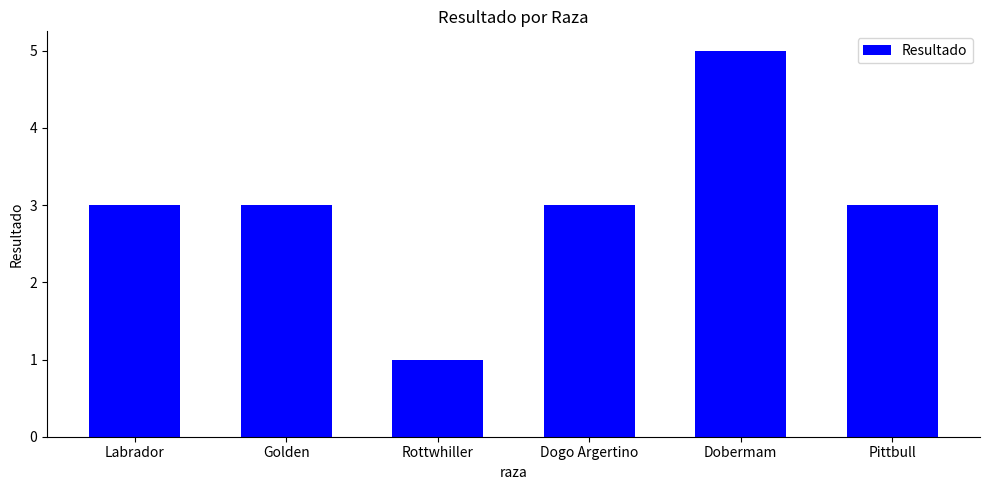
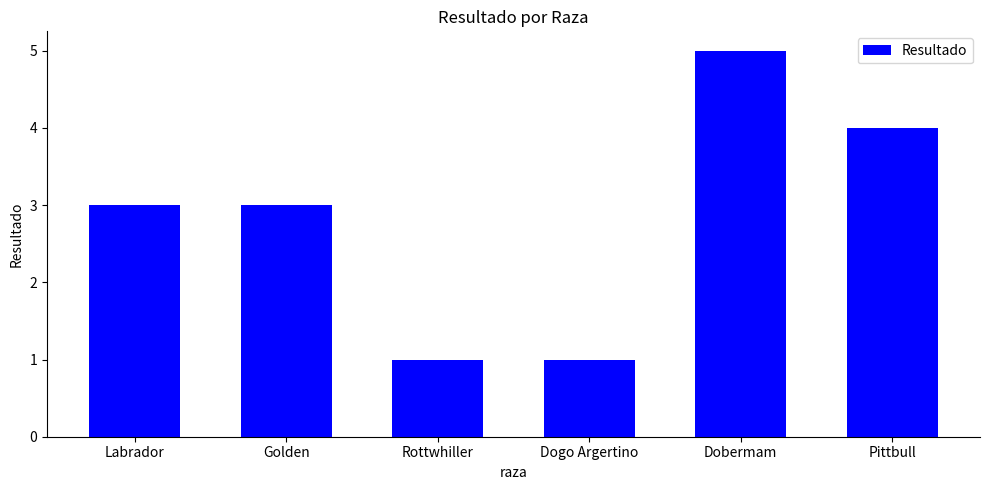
Dogo Argertino: 3 -> 1
Pittbull: 3 -> 4
